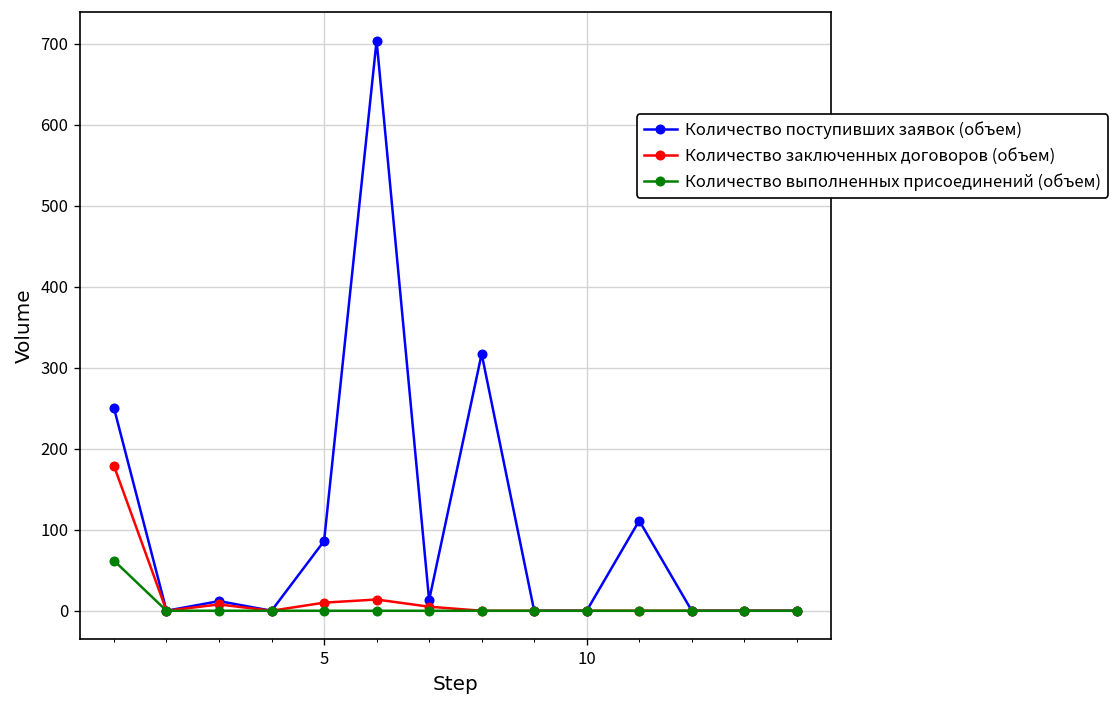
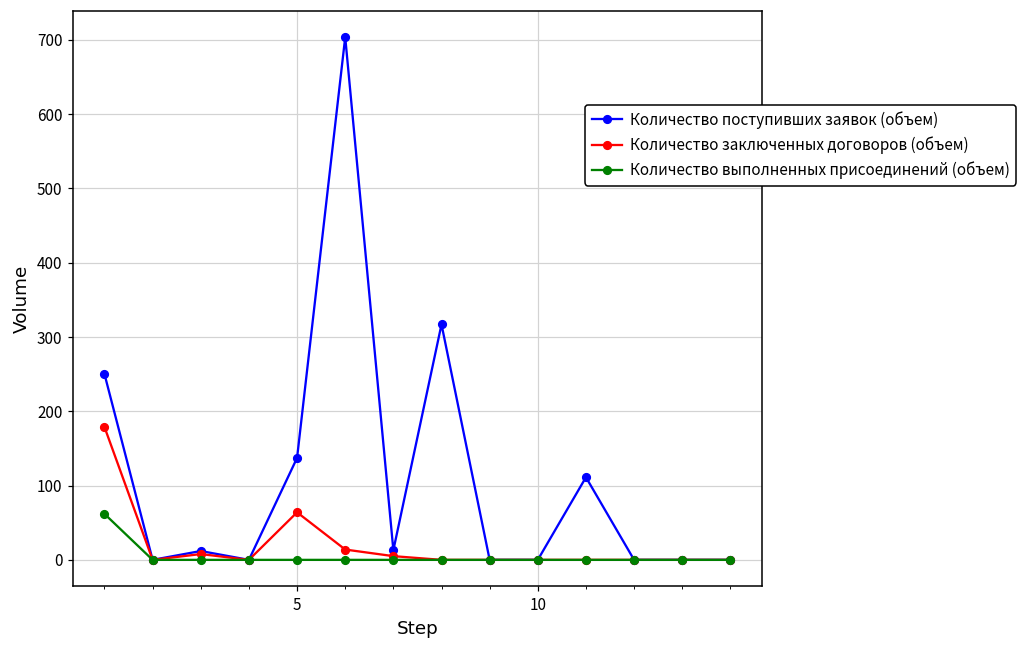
Количество поступивших заявок (объем), 5: 90 -> 140
Количество заключенных договоров (объем), 5: 10 -> 60
